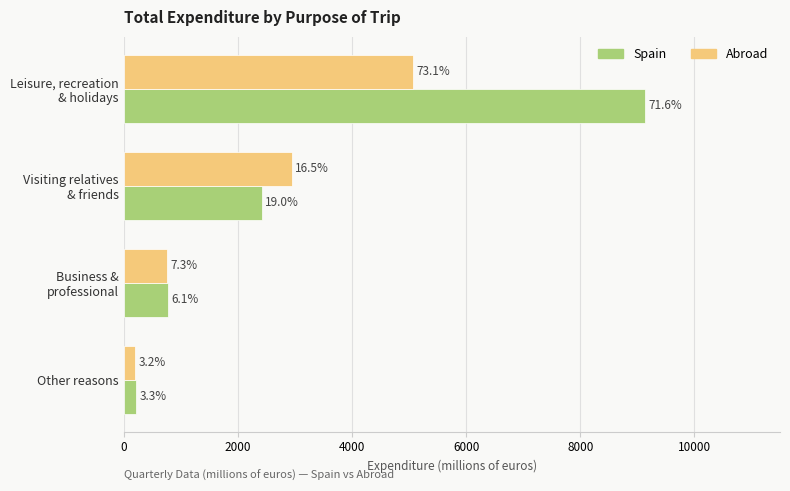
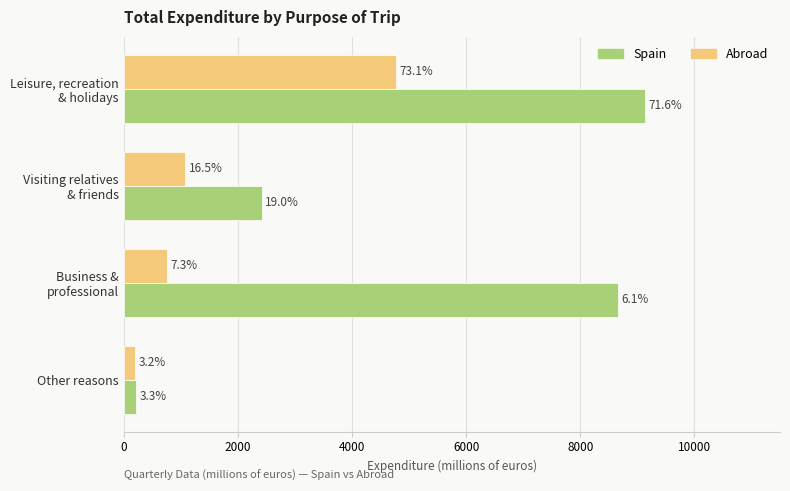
Abroad, Leisure, recreation & holidays: 5100 -> 4800
Abroad, Visiting relatives & friends: 2900 -> 1100
Spain, Business & professional: 800 -> 8700
